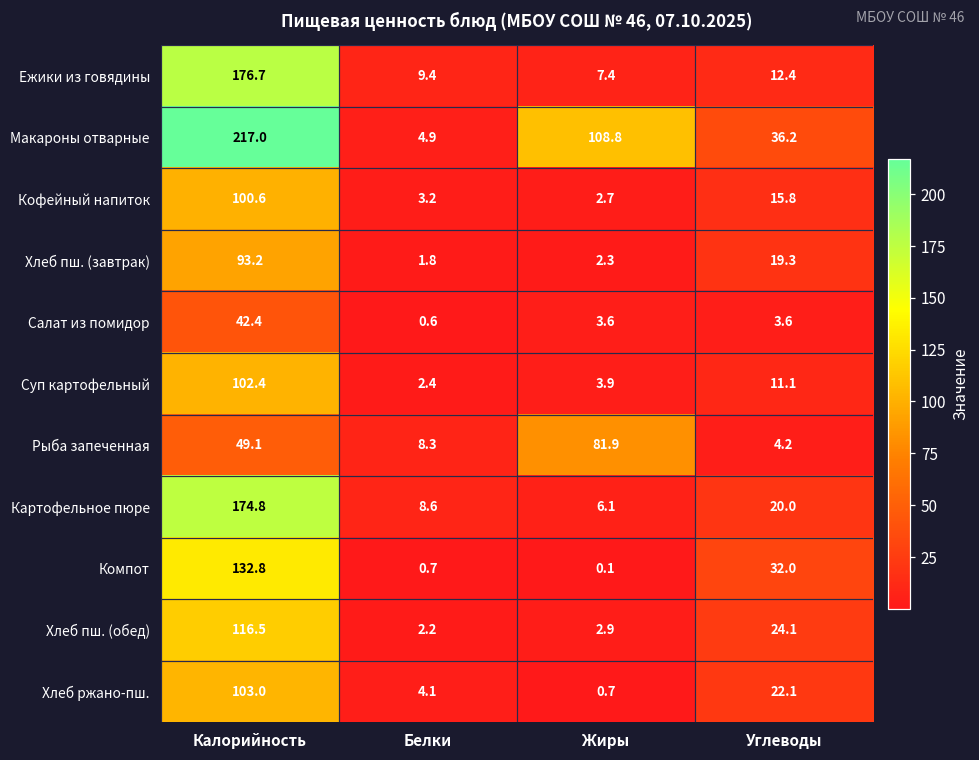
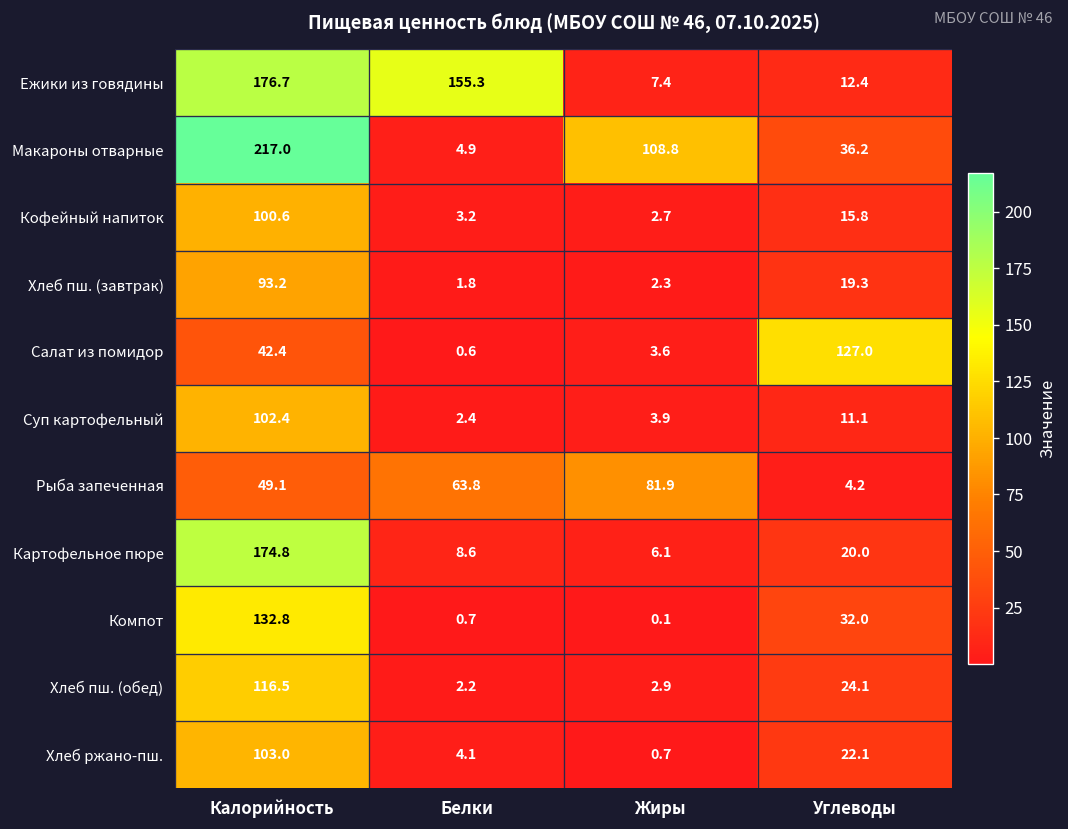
Ежики из говядины, Белки: 9.4 -> 155.3
Салат из помидор, Углеводы: 3.6 -> 127.0
Рыба запеченная, Белки: 8.3 -> 63.8
